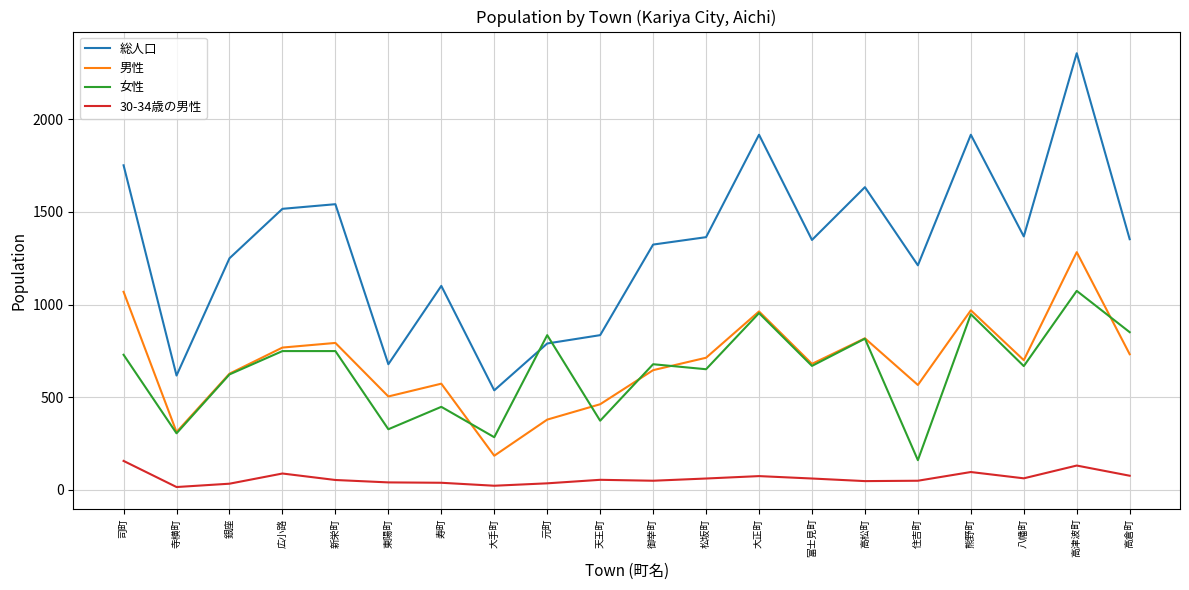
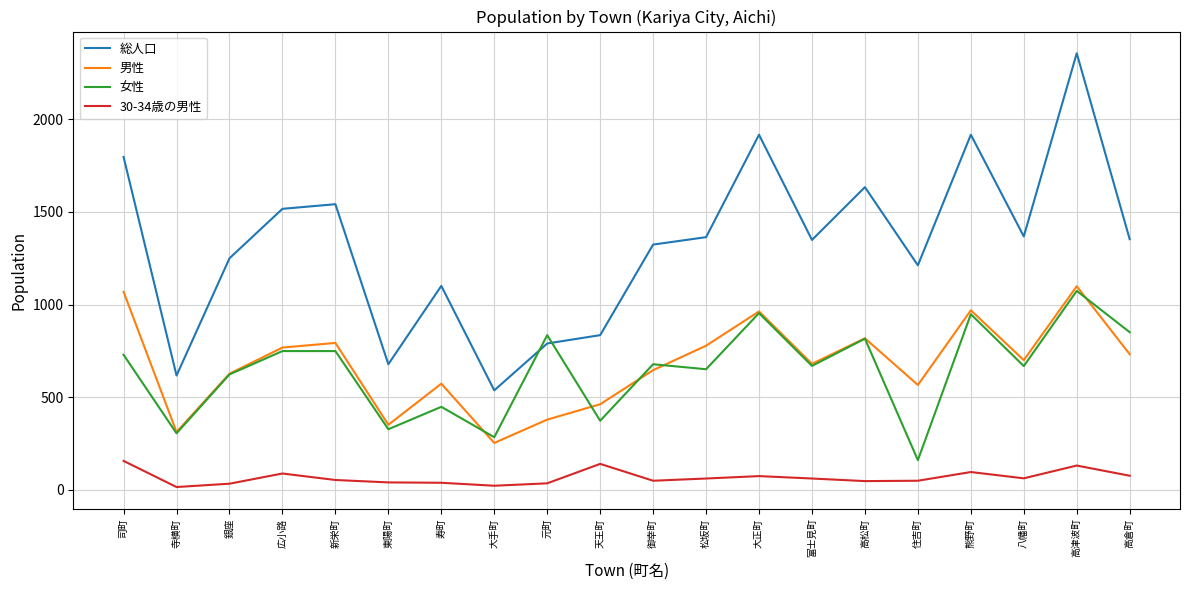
総人口, 司町: 1750 -> 1800
男性, 東陽町: 500 -> 350
男性, 大手町: 180 -> 250
30-34歳の男性, 天王町: 50 -> 140
男性, 松坂町: 710 -> 780
男性, 高津波町: 1280 -> 1100
